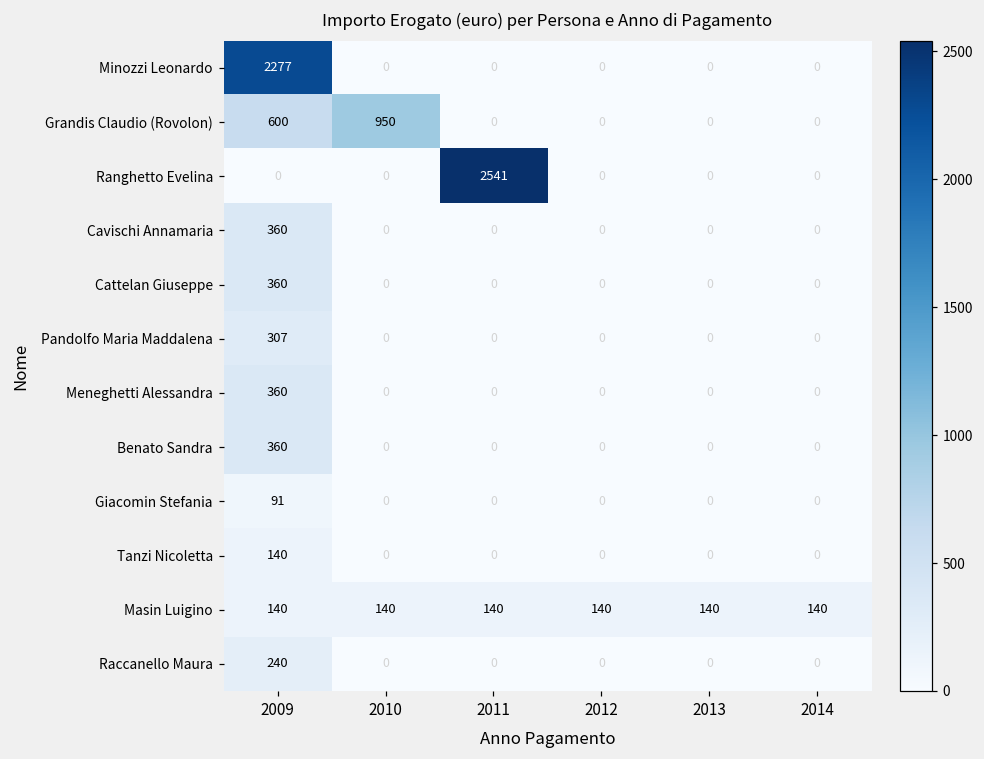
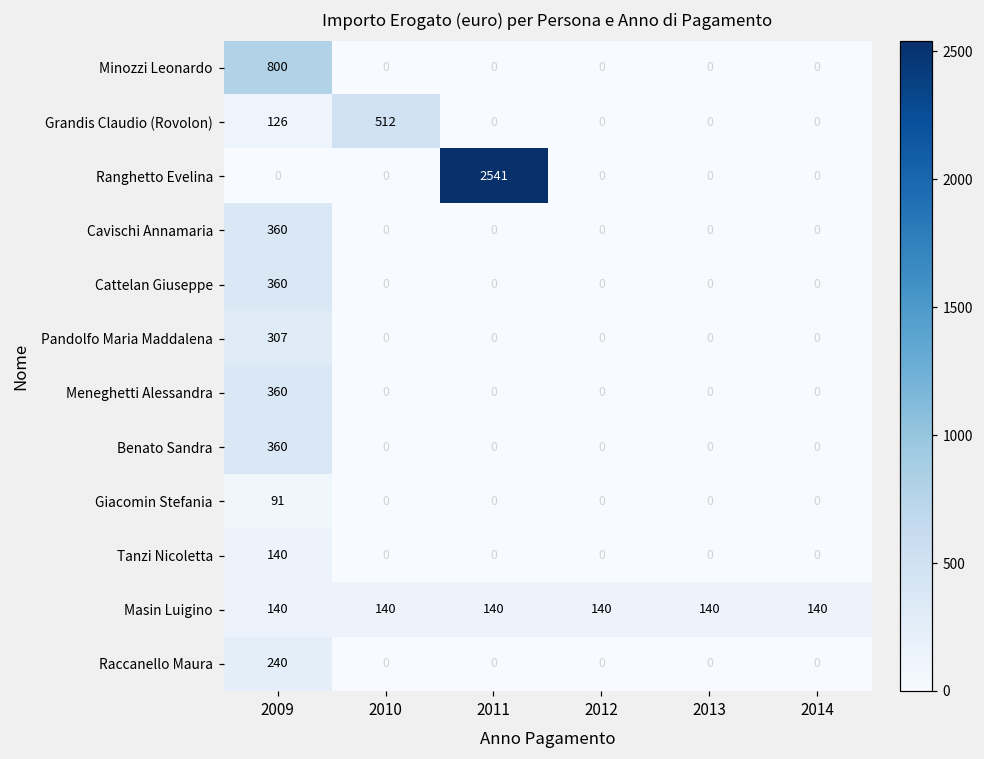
Minozzi Leonardo, 2009: 2277 -> 800
Grandis Claudio (Rovolon), 2009: 600 -> 126
Grandis Claudio (Rovolon), 2010: 950 -> 512
